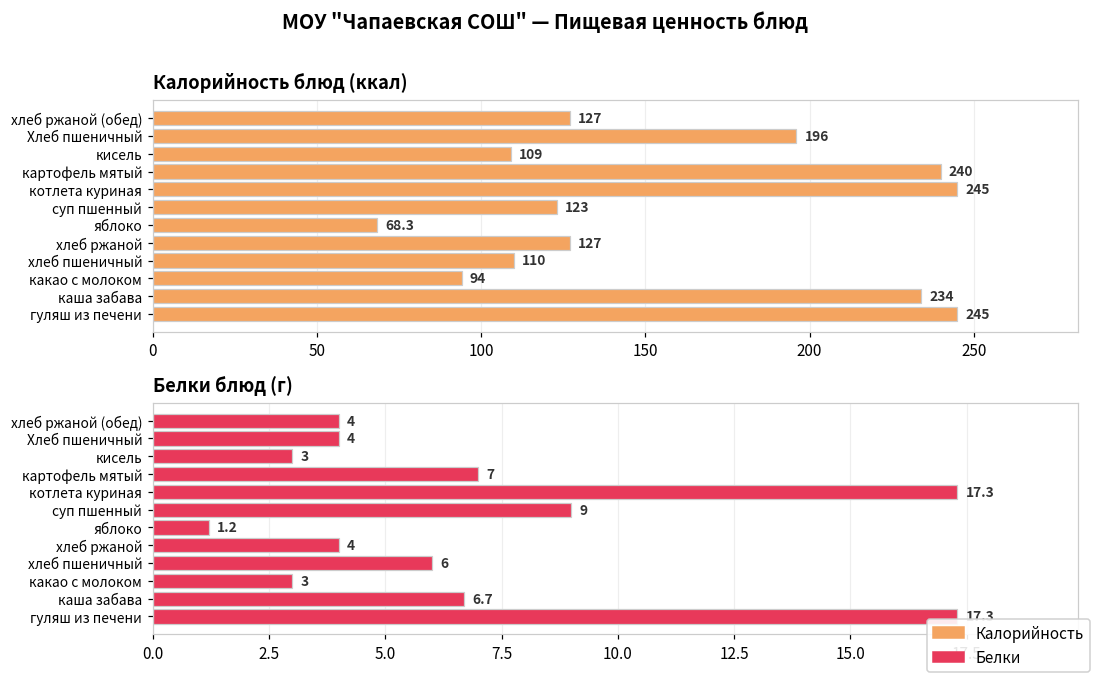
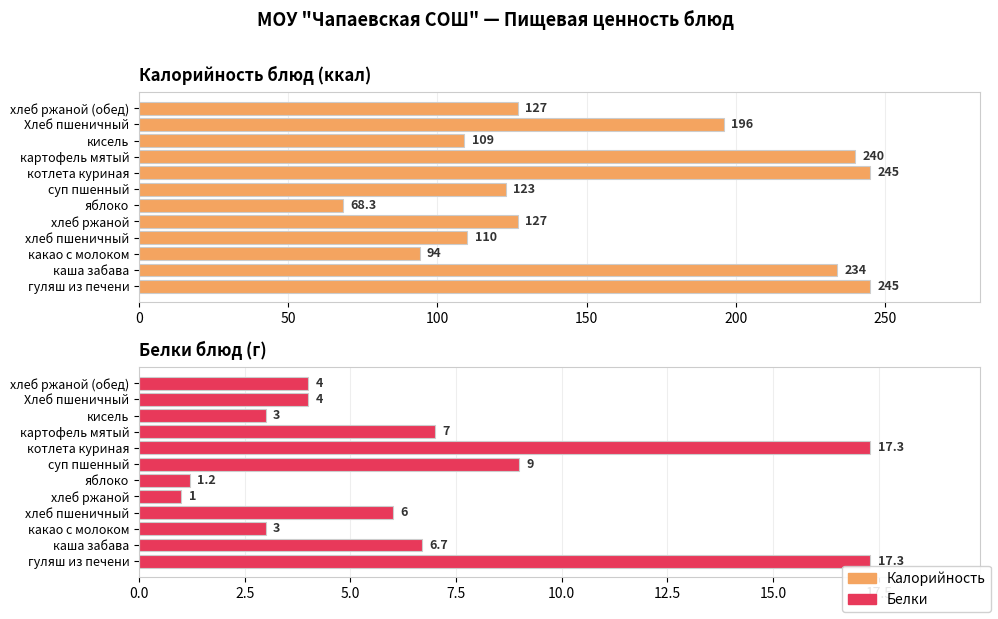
Белки блюд (г), хлеб ржаной: 4 -> 1
